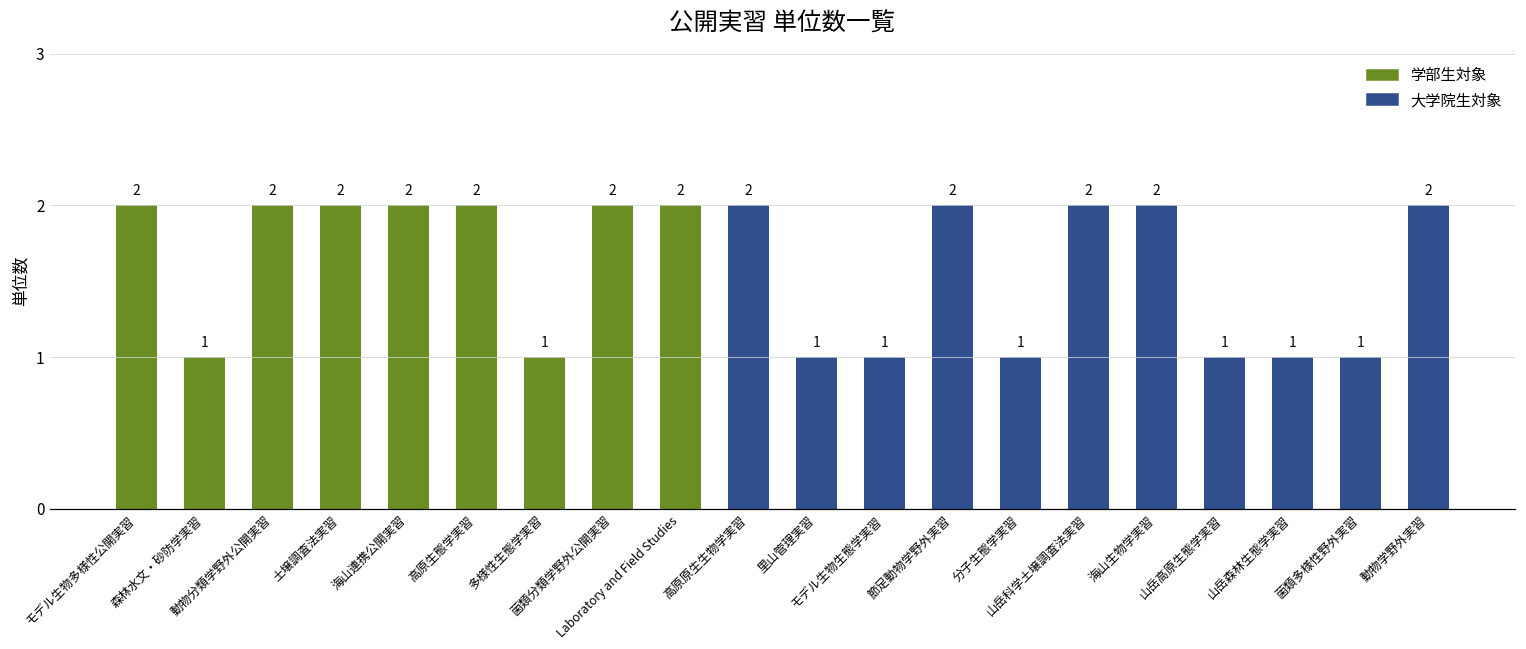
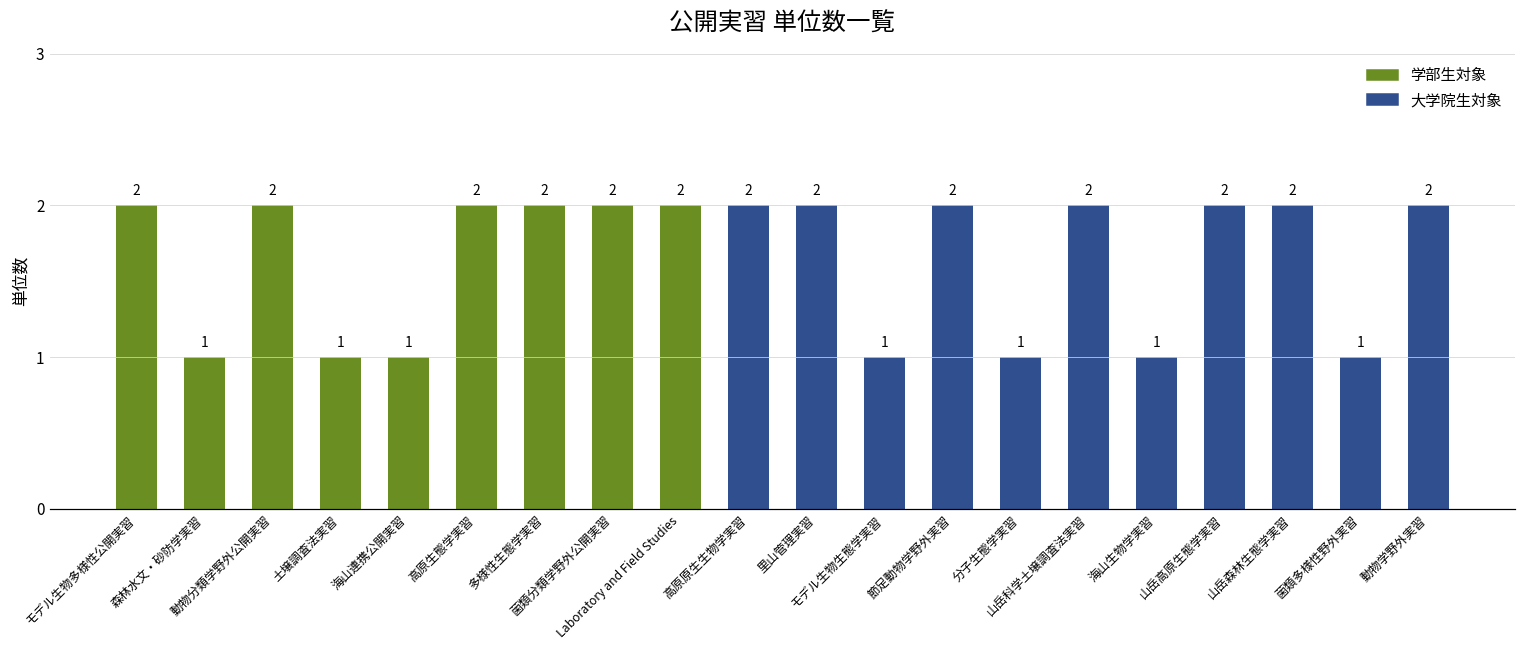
土壌調査法実習: 2 -> 1
海山連携公開実習: 2 -> 1
多様性生態学実習: 1 -> 2
里山管理実習: 1 -> 2
海山生物学実習: 2 -> 1
山岳高原生態学実習: 1 -> 2
山岳森林生態学実習: 1 -> 2
